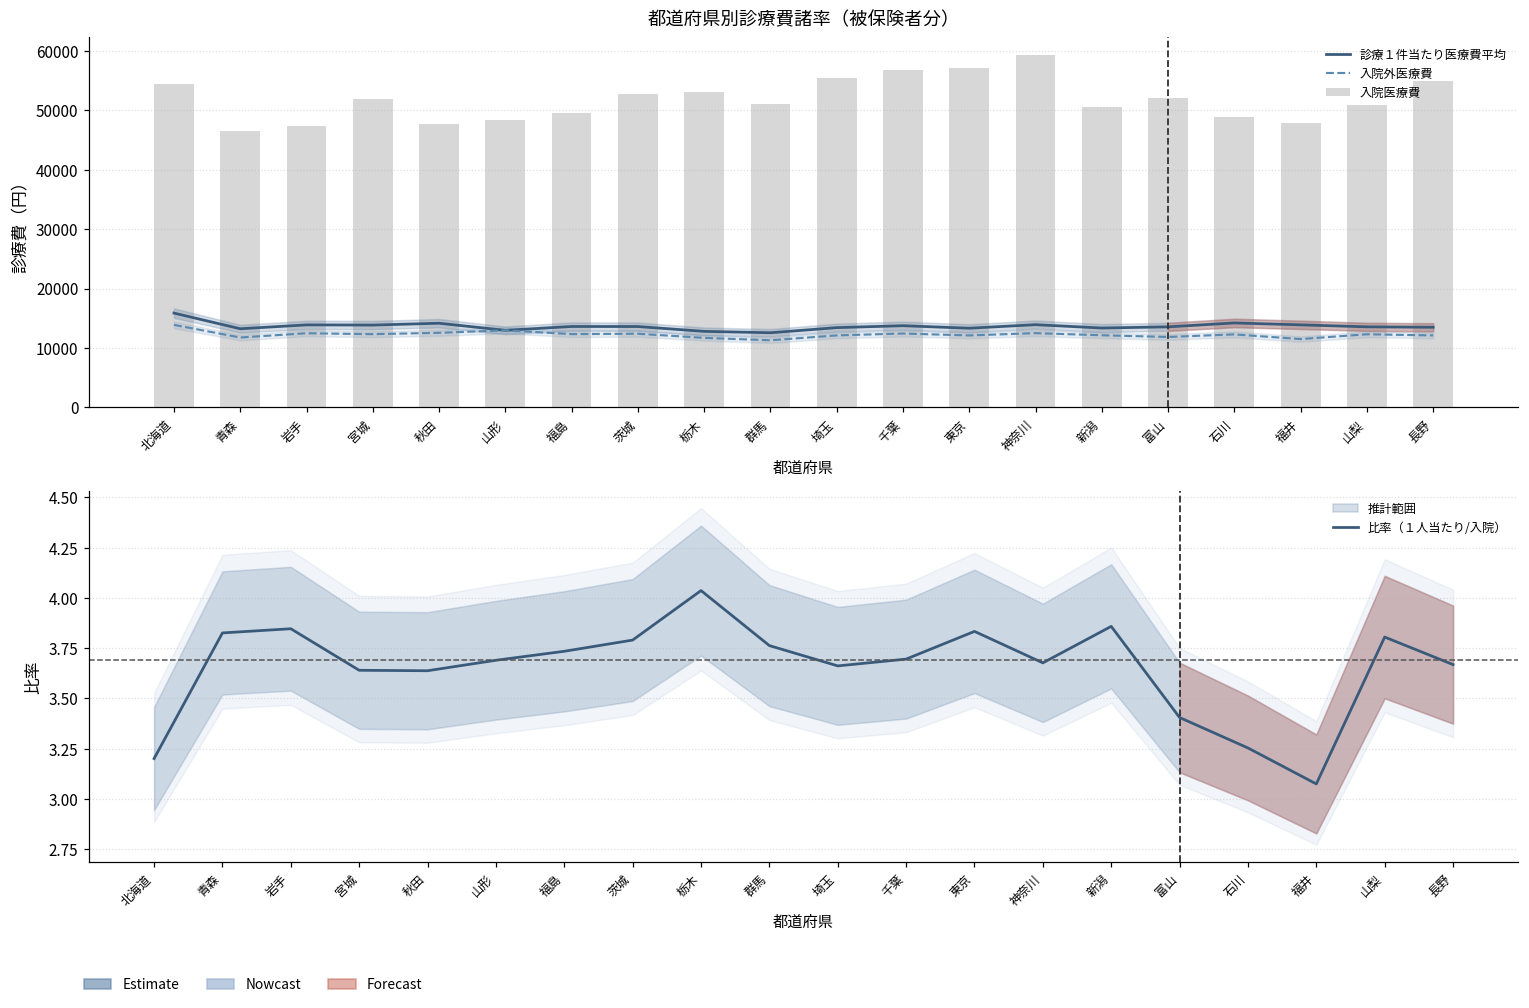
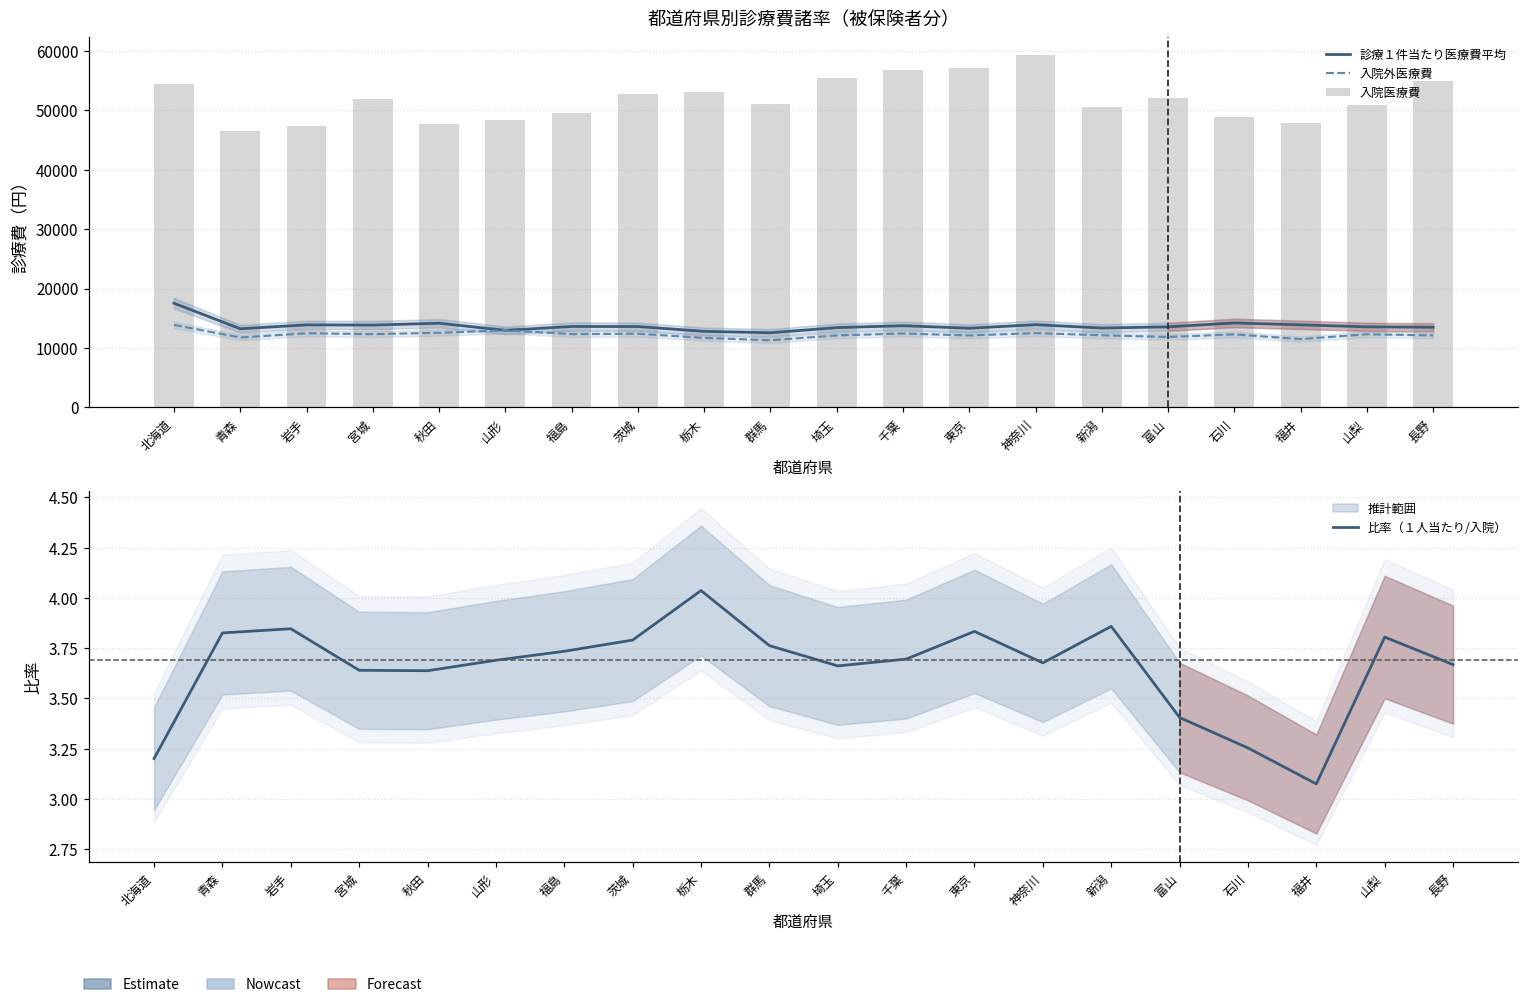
都道府県別診療費諸率（被保険者分）, 診療１件当たり医療費平均, 北海道: 16000 -> 18000
